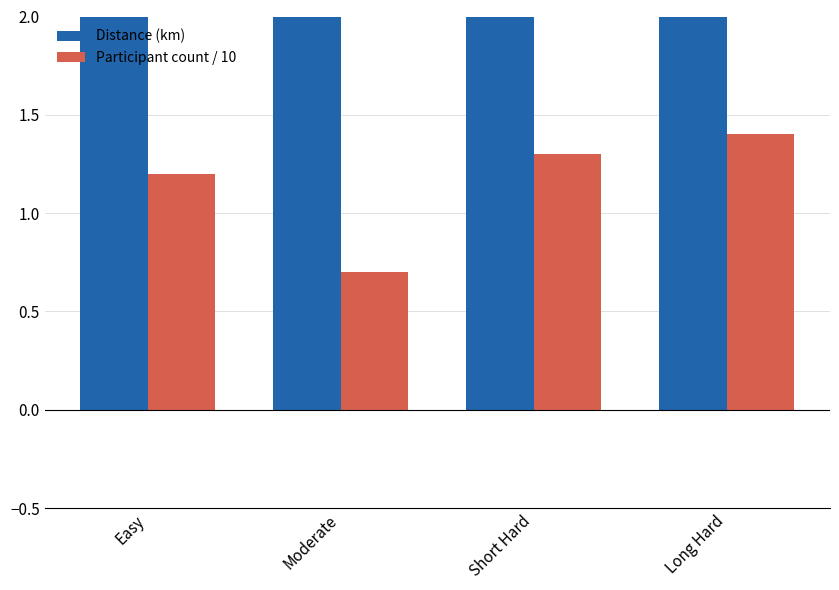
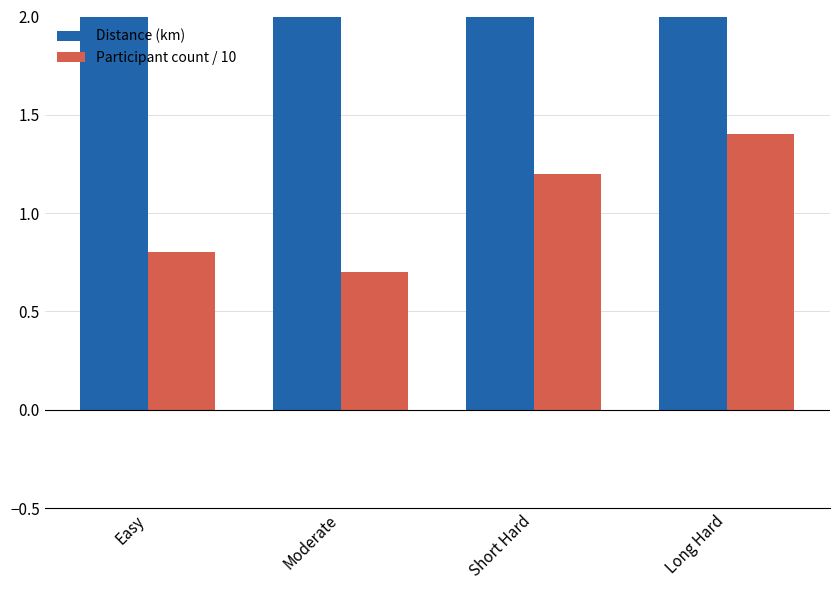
Participant count / 10, Easy: 1.20 -> 0.80
Participant count / 10, Short Hard: 1.30 -> 1.20
